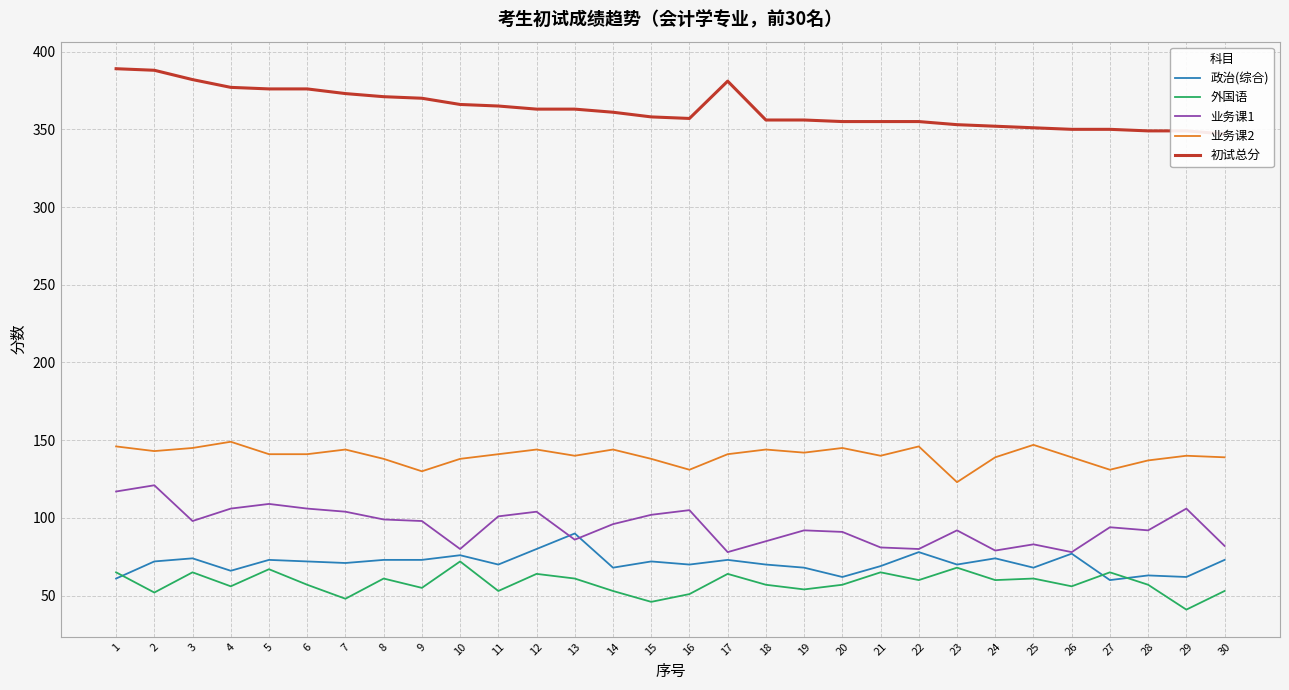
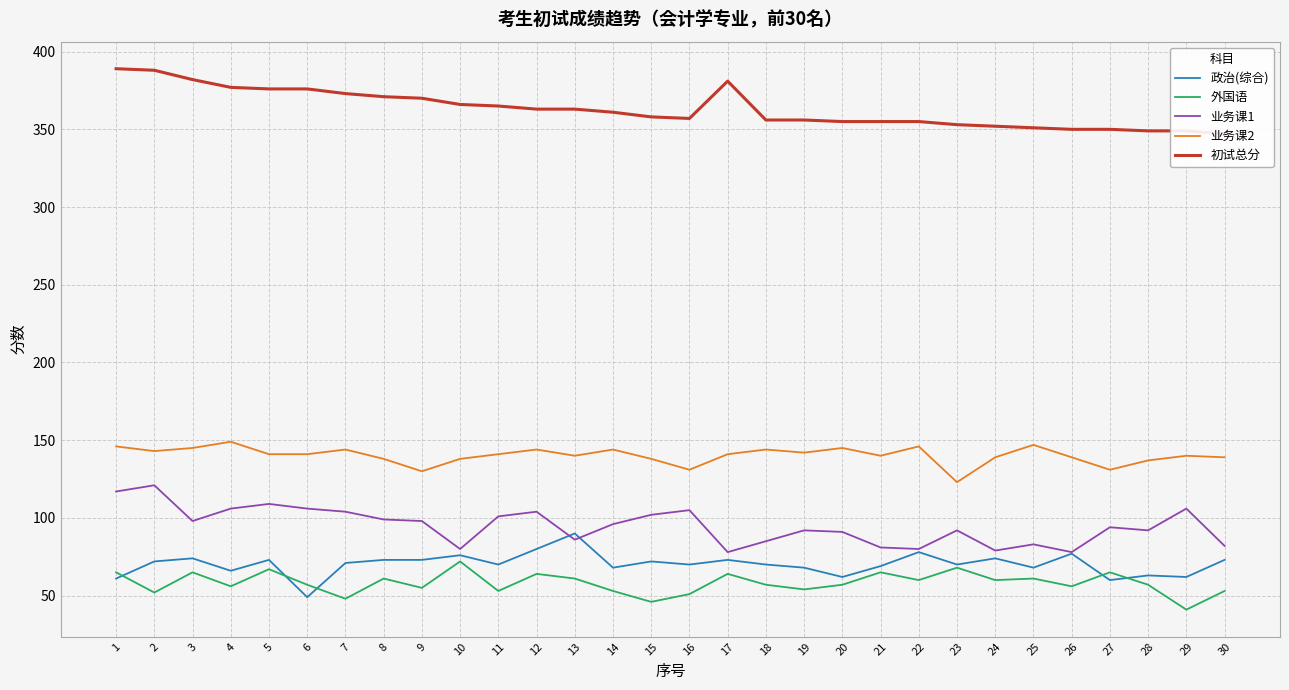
政治(综合), 6: 72 -> 49
